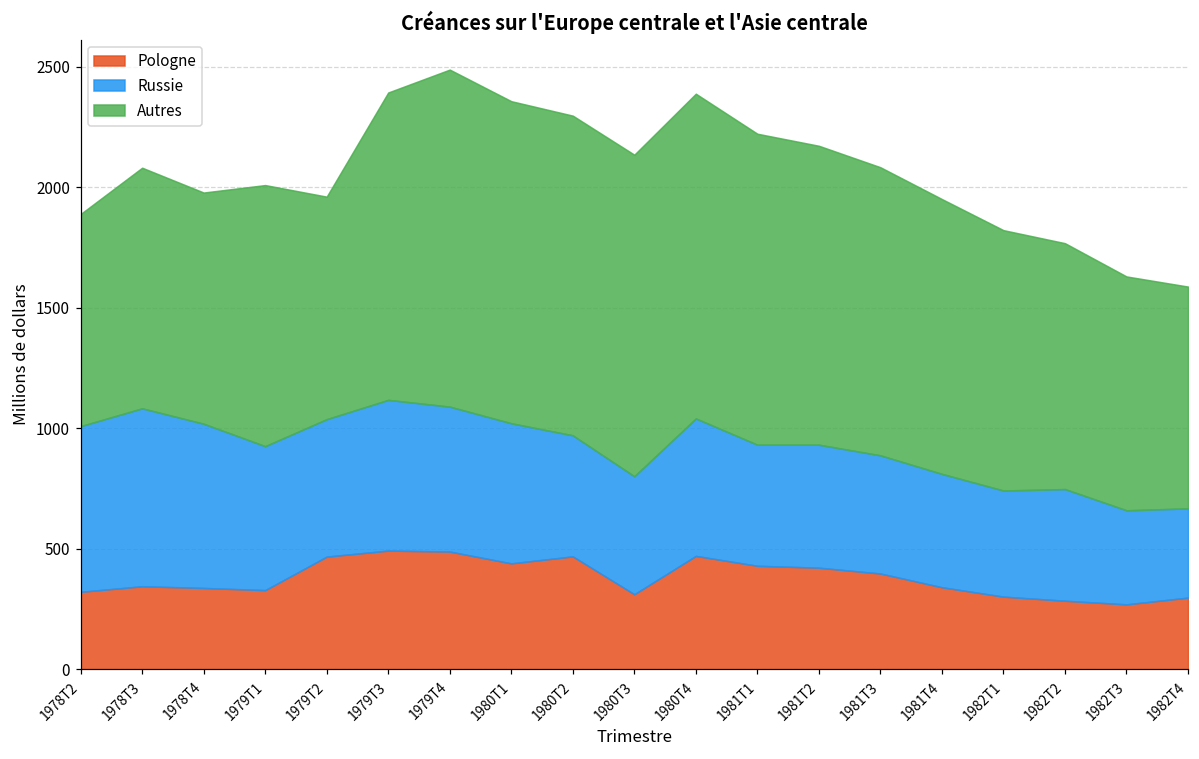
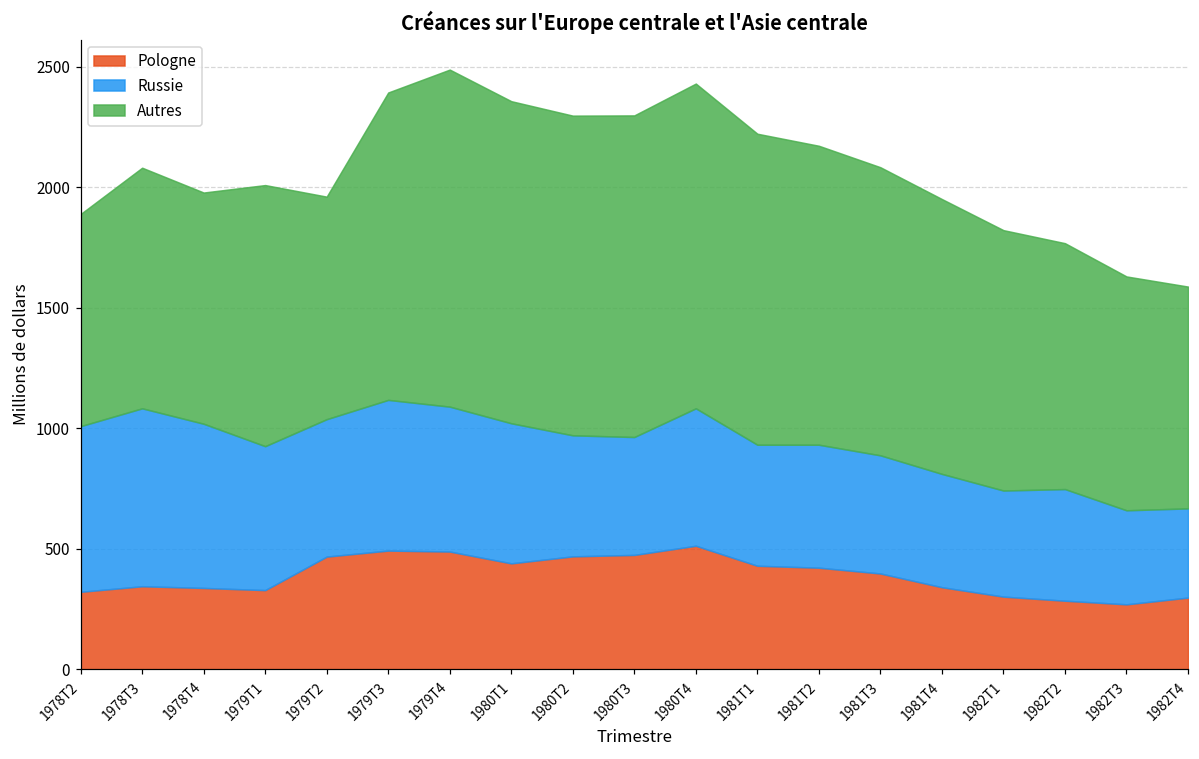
Pologne, 1980T3: 310 -> 480
Pologne, 1980T4: 470 -> 510
